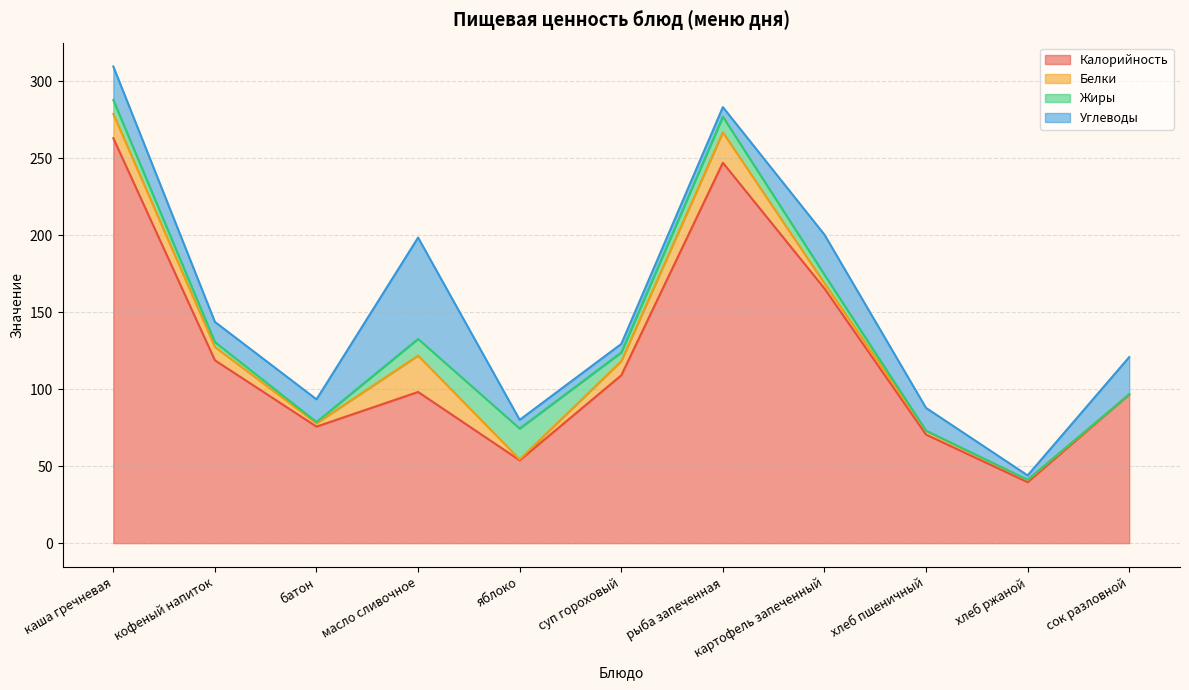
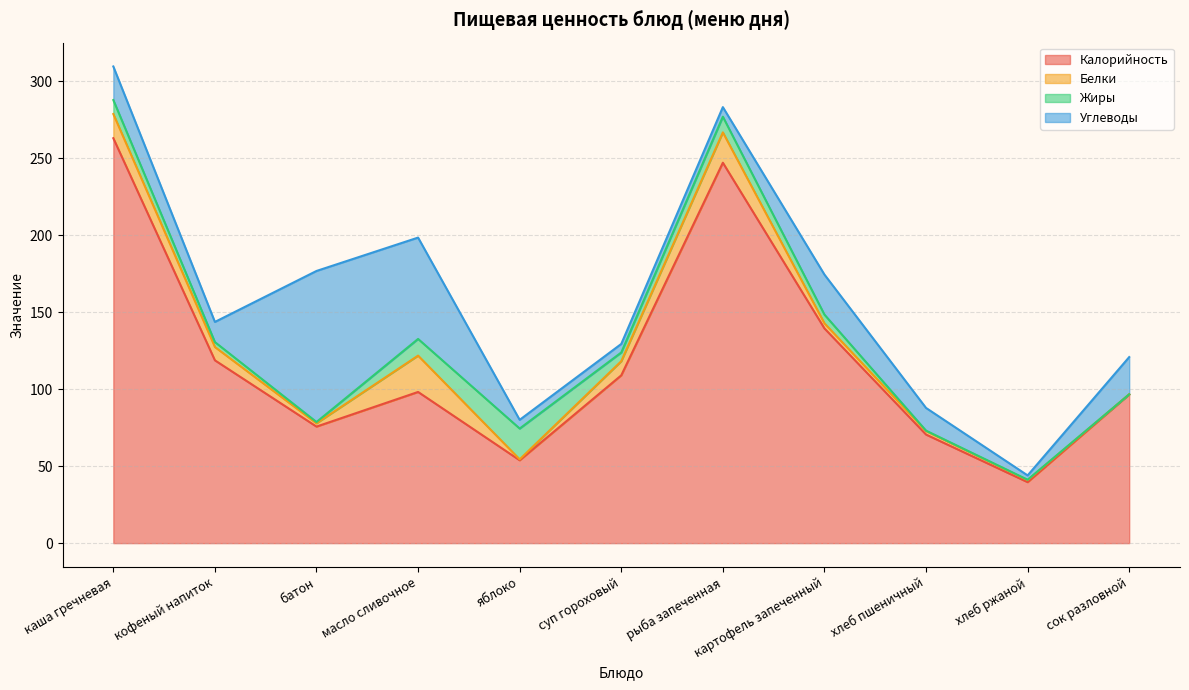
Углеводы, батон: 15 -> 98
Калорийность, картофель запеченный: 165 -> 139
